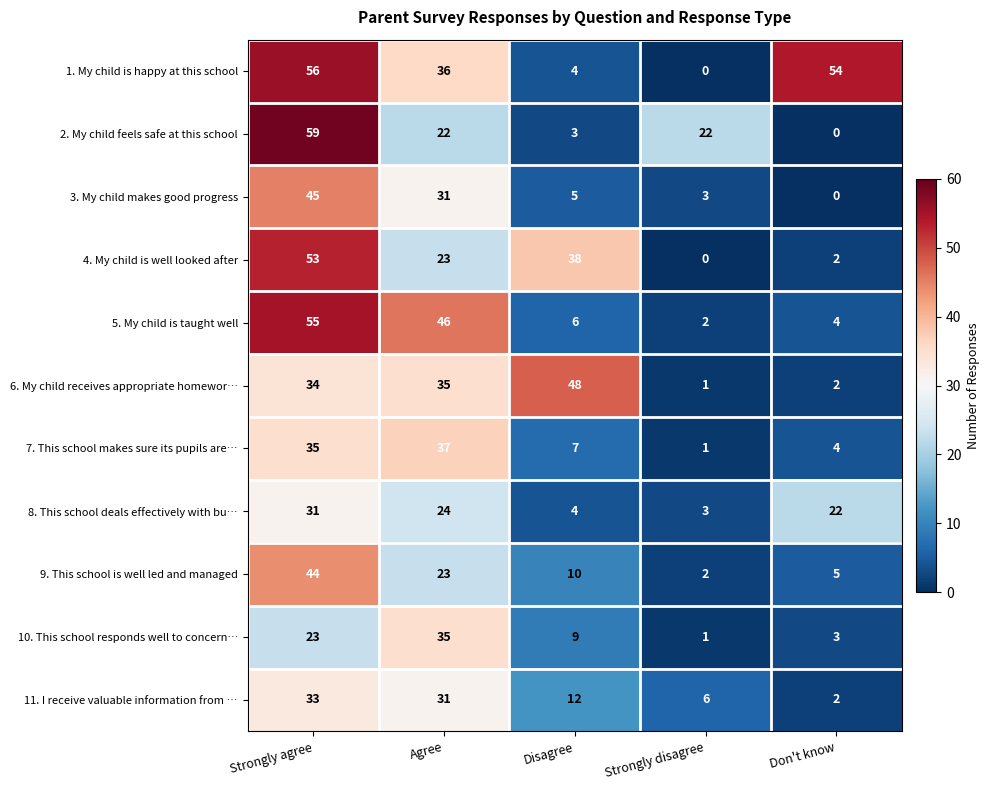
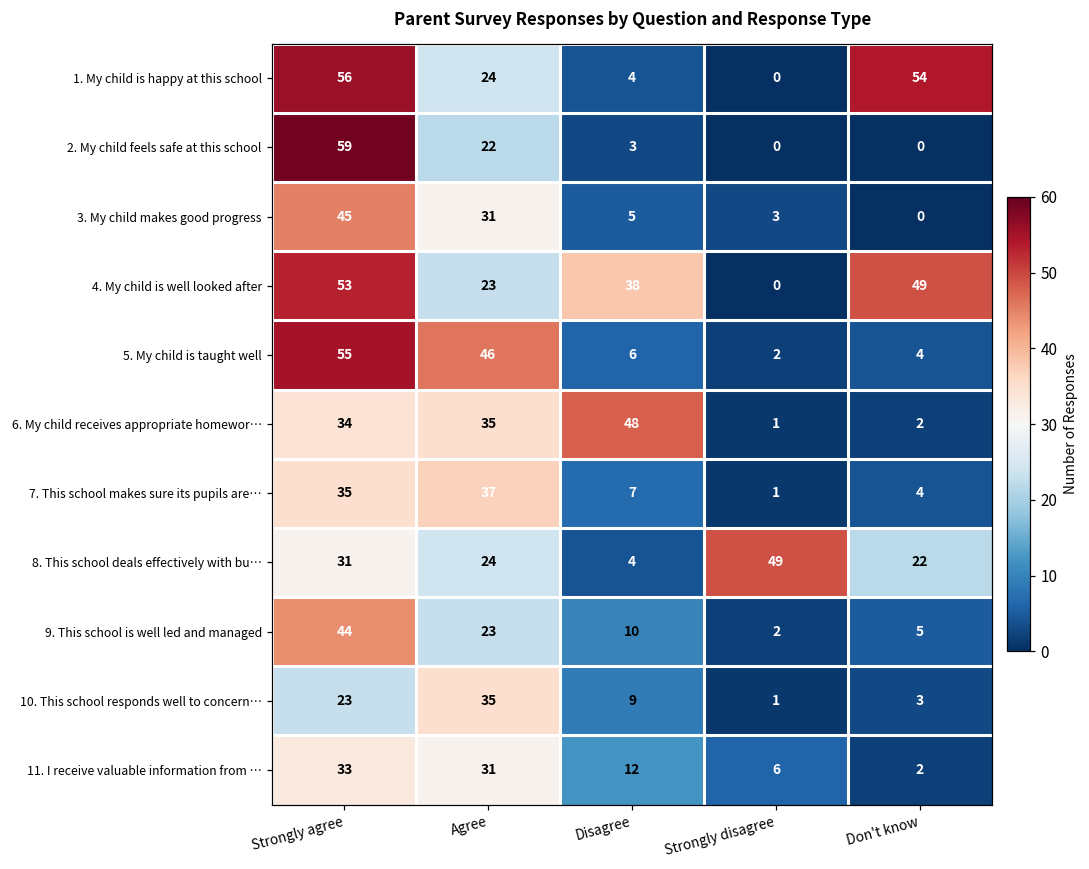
1. My child is happy at this school, Agree: 36 -> 24
2. My child feels safe at this school, Strongly disagree: 22 -> 0
4. My child is well looked after, Don't know: 2 -> 49
8. This school deals effectively with bu…, Strongly disagree: 3 -> 49
